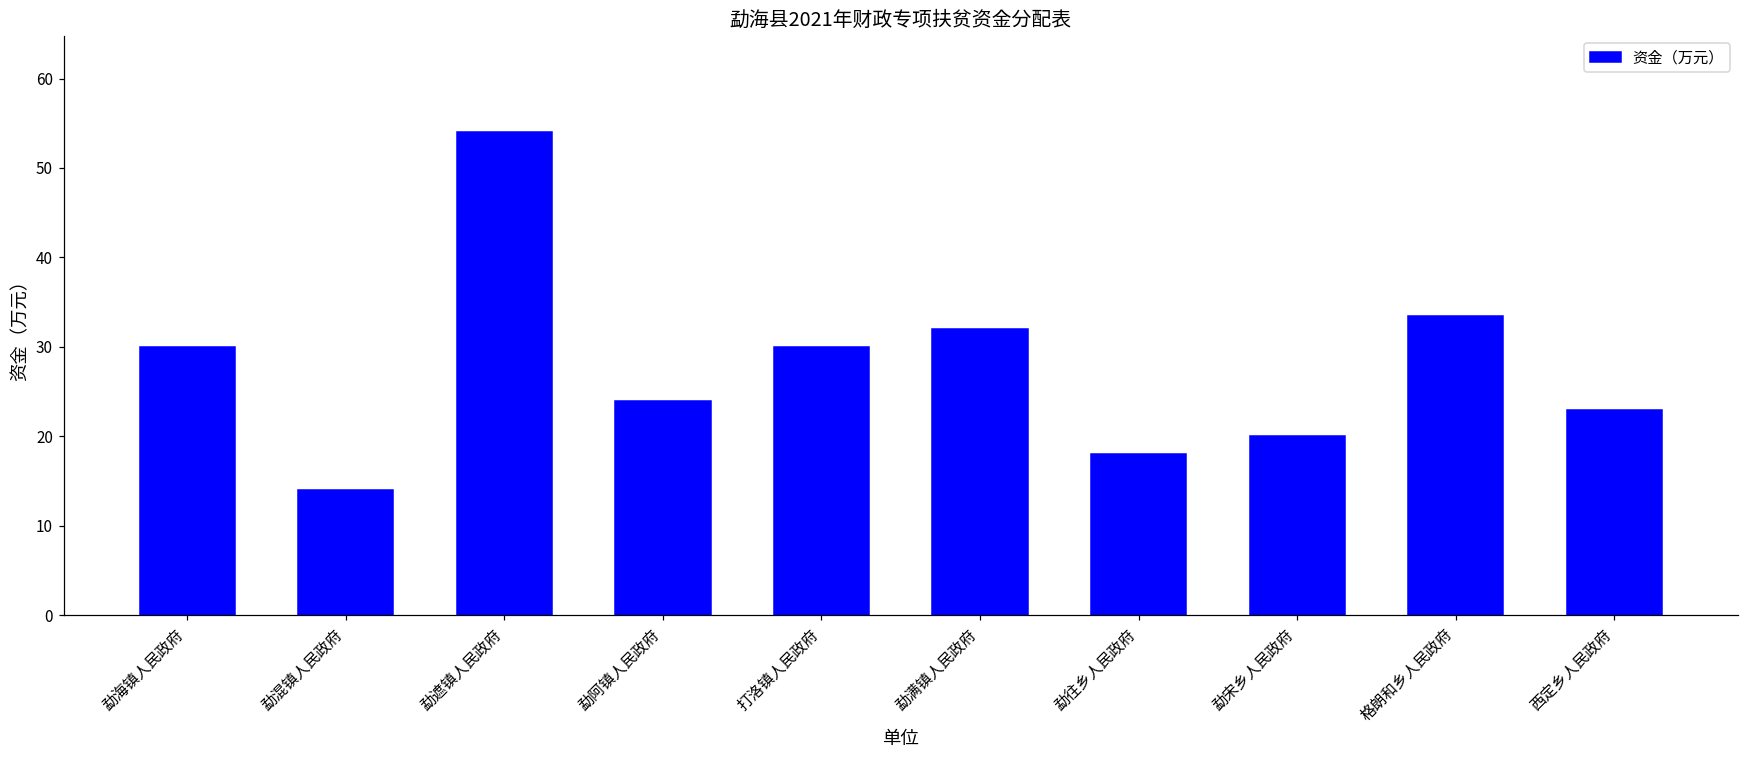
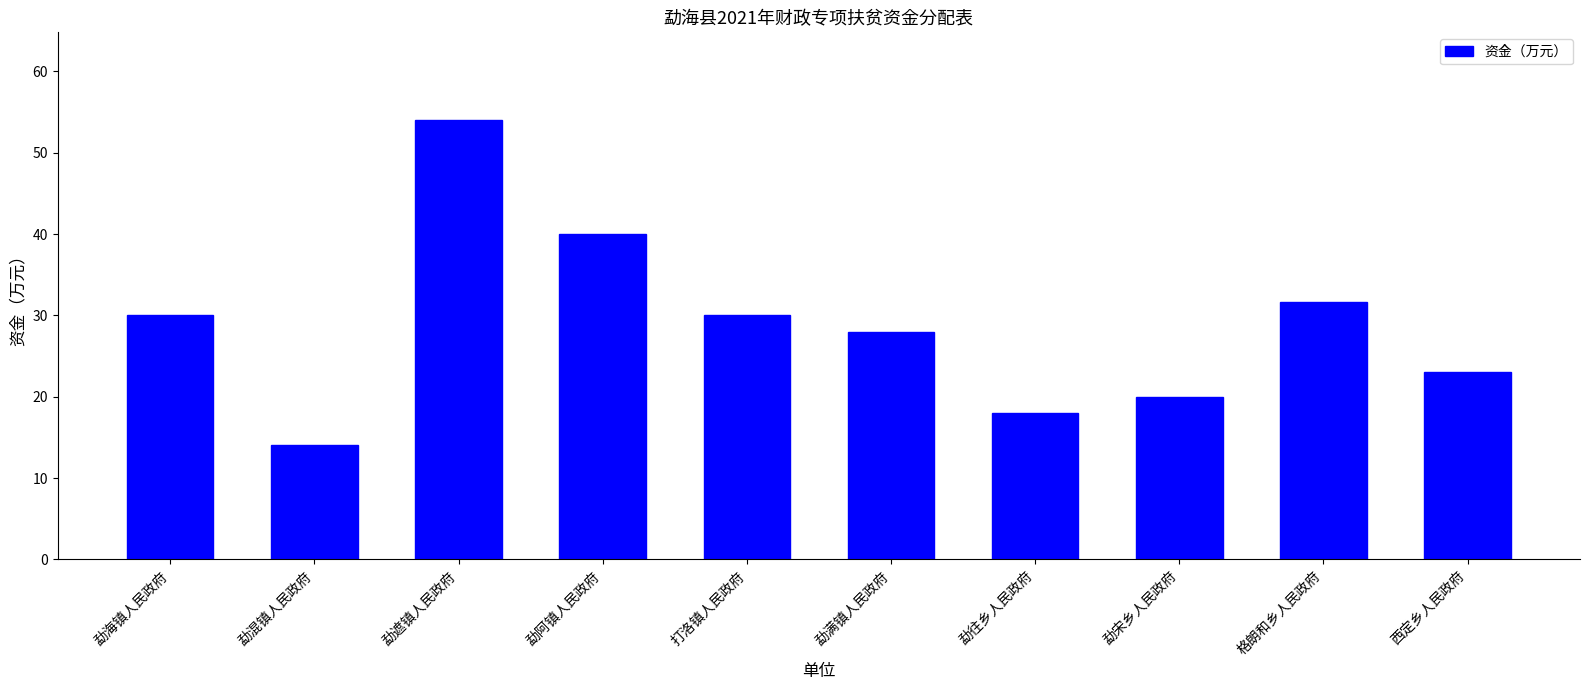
勐阿镇人民政府: 24 -> 40
勐满镇人民政府: 32 -> 28
格朗和乡人民政府: 34 -> 32
